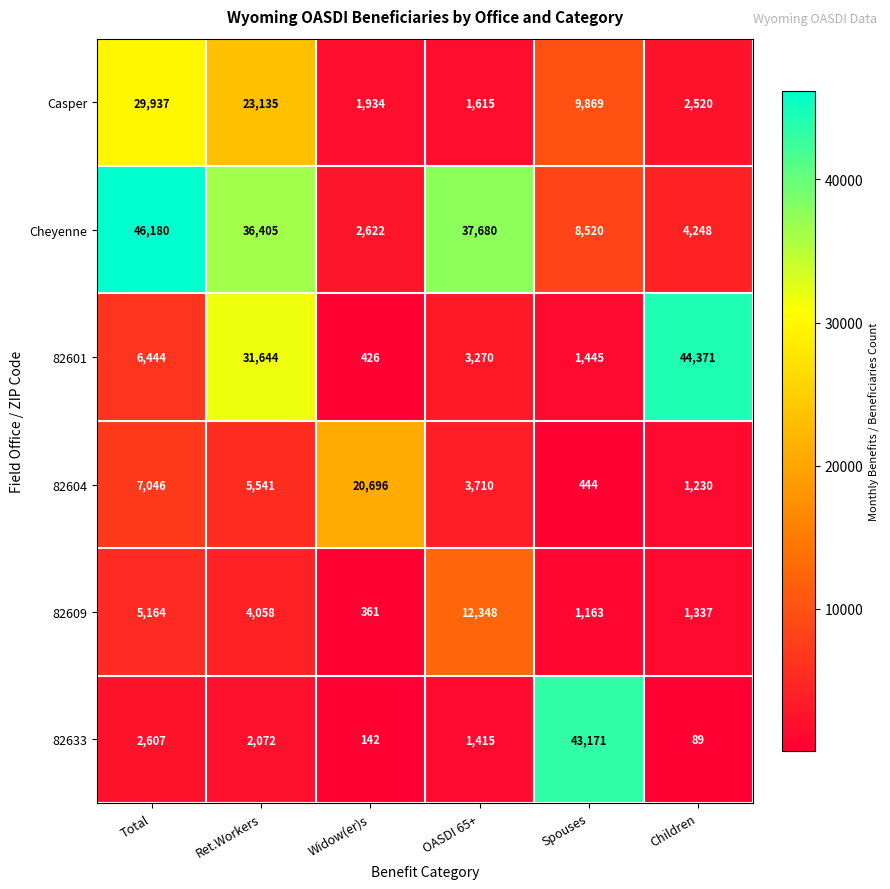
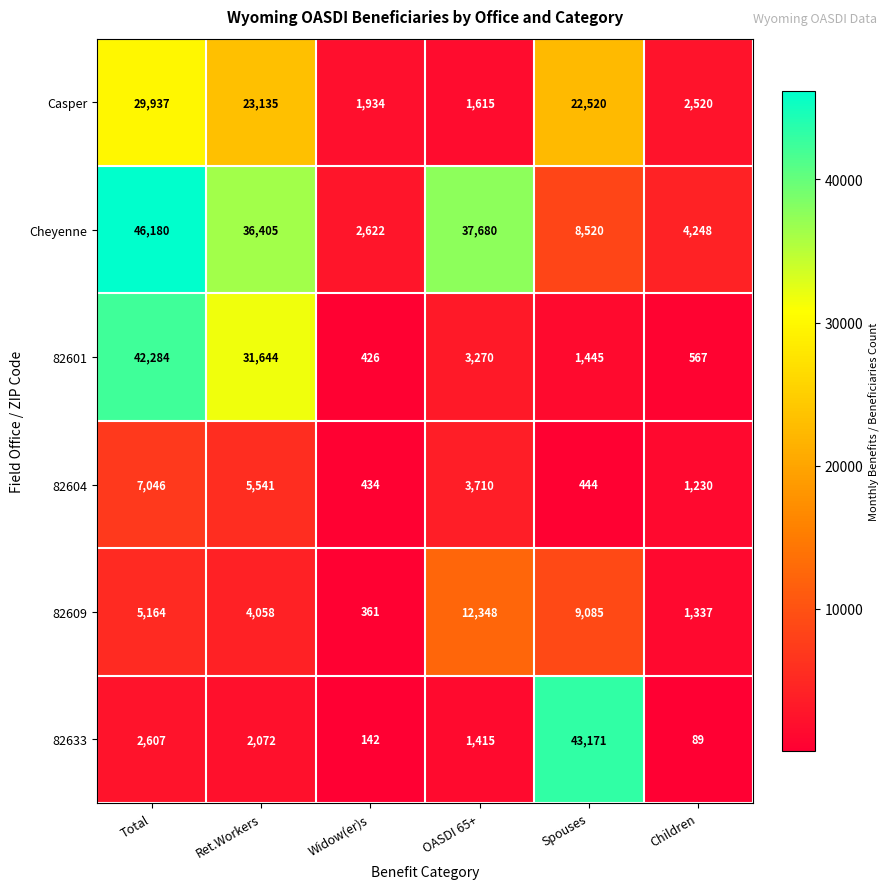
Casper, Spouses: 9,869 -> 22,520
82601, Total: 6,444 -> 42,284
82601, Children: 44,371 -> 567
82604, Widow(er)s: 20,696 -> 434
82609, Spouses: 1,163 -> 9,085
